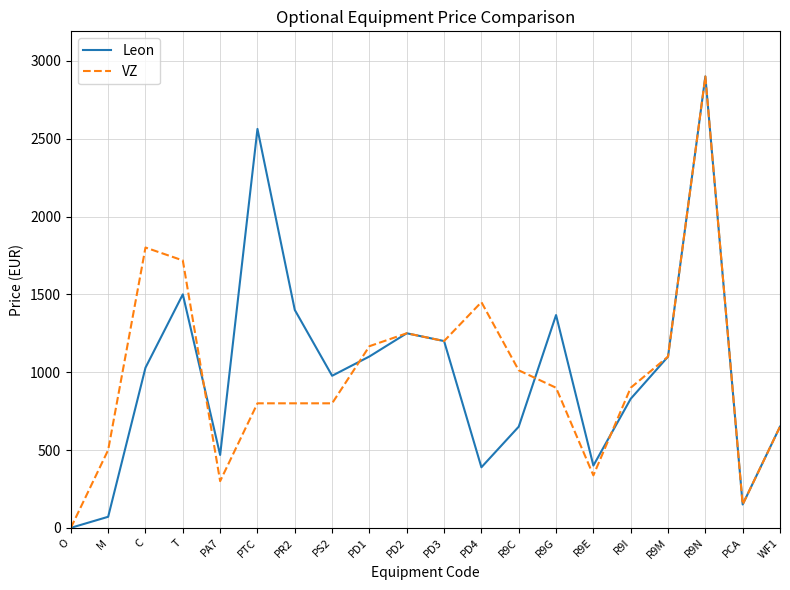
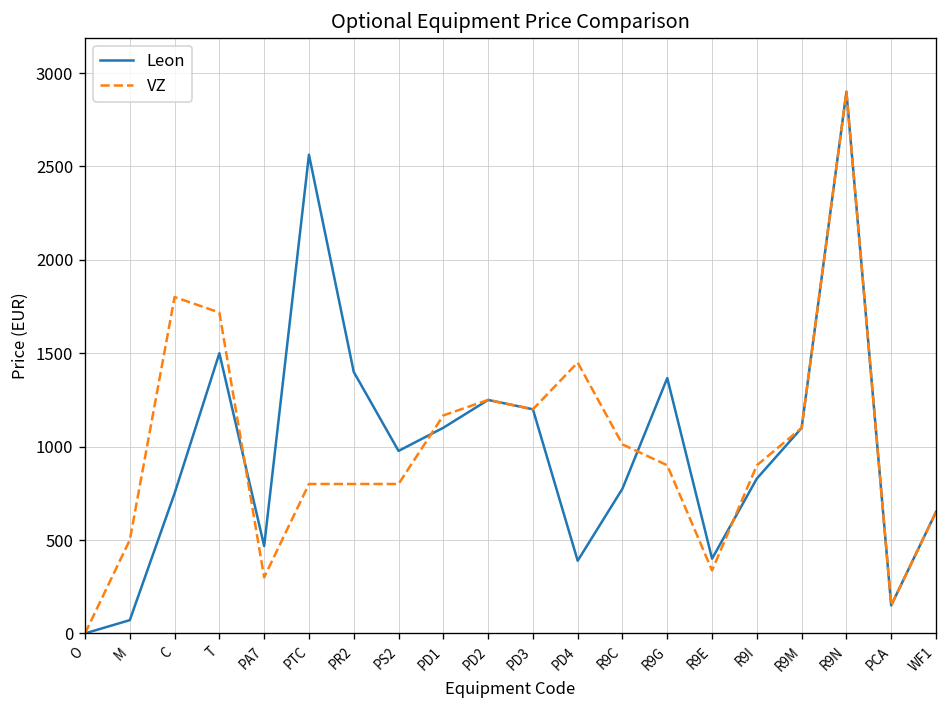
Leon, C: 1030 -> 750
Leon, R9C: 650 -> 780
